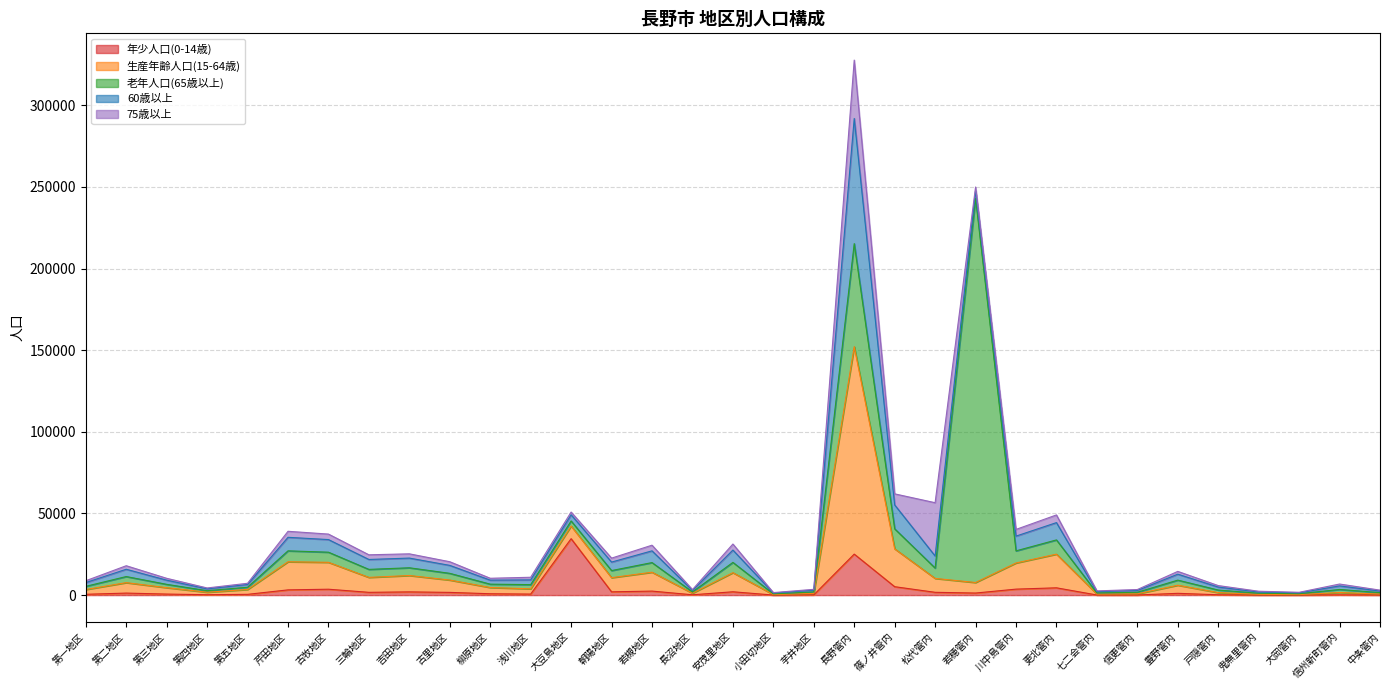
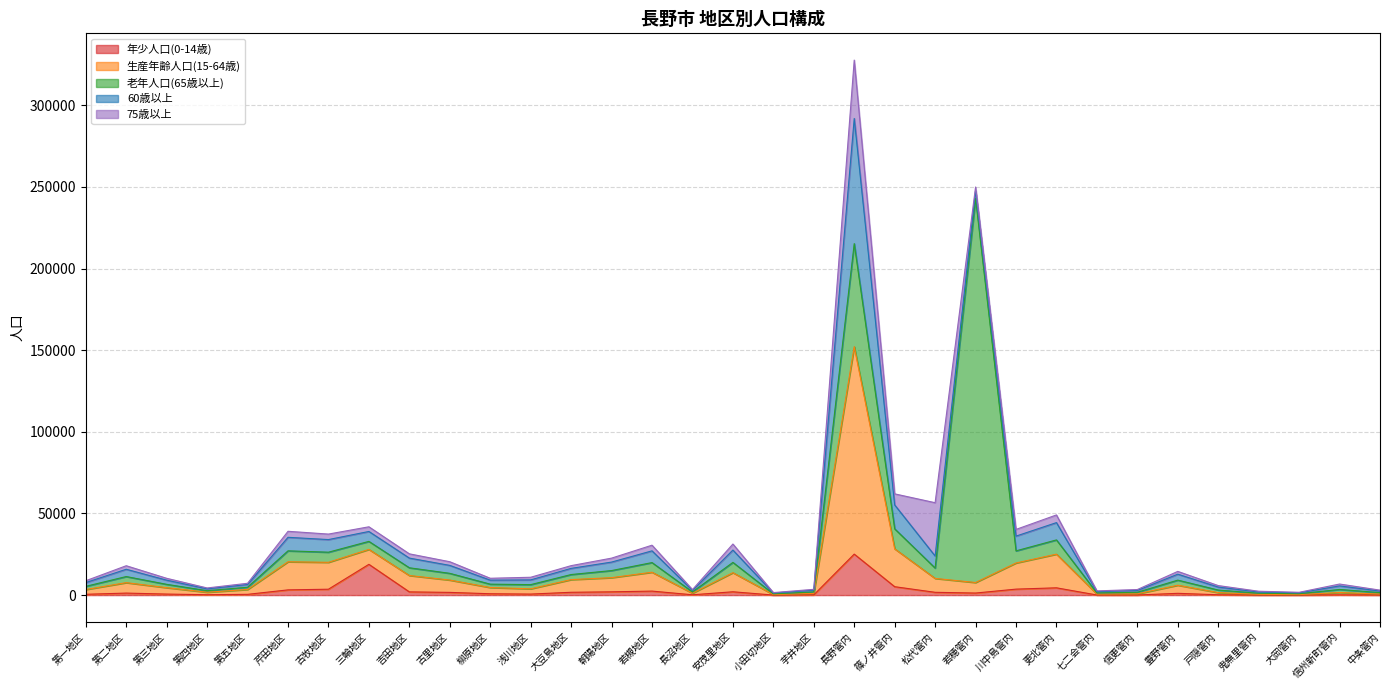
年少人口(0-14歳), 三輪地区: 2000 -> 19000
年少人口(0-14歳), 大豆島地区: 35000 -> 2000
